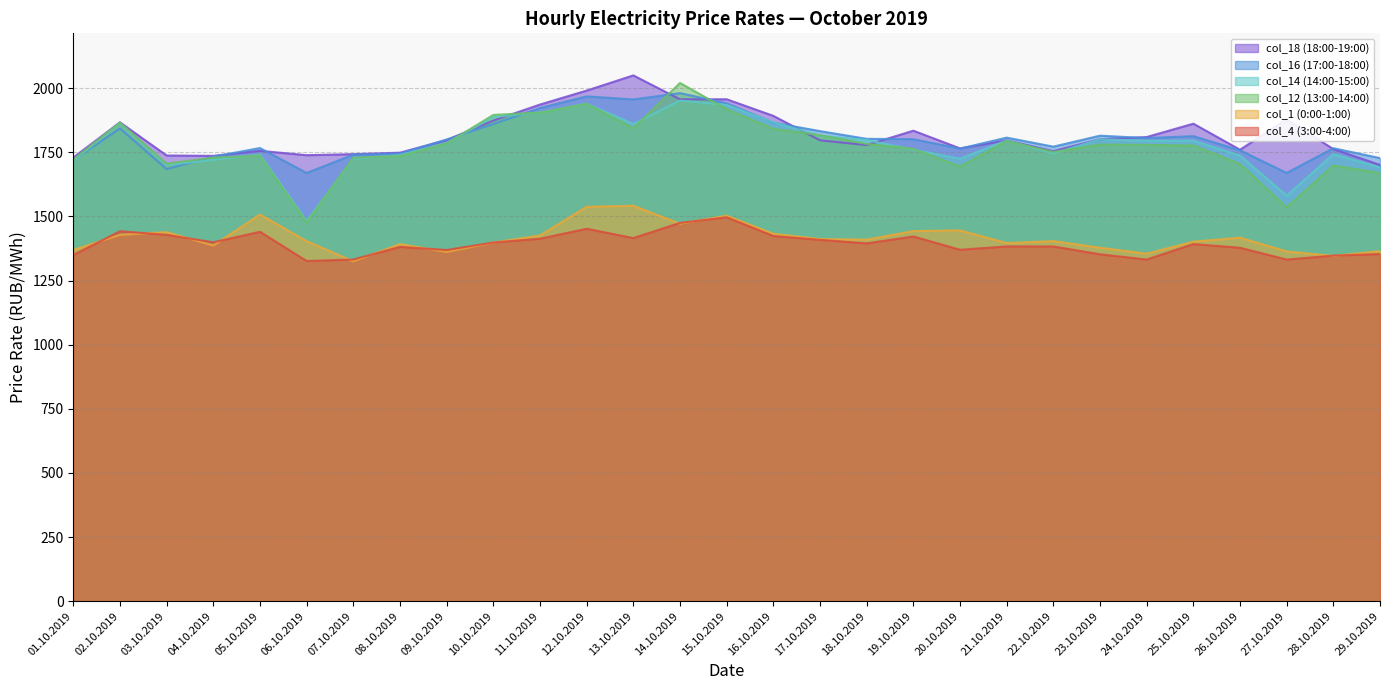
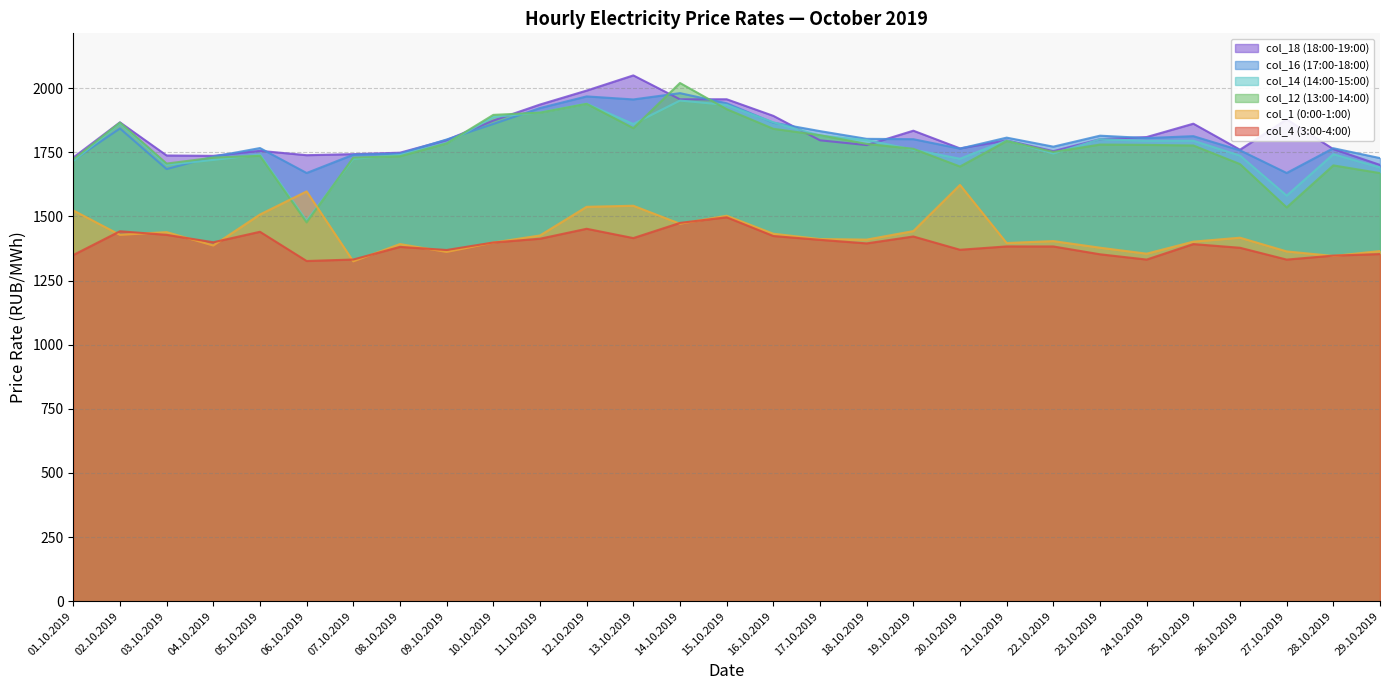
col_1 (0:00-1:00), 01.10.2019: 1370 -> 1520
col_1 (0:00-1:00), 06.10.2019: 1400 -> 1600
col_1 (0:00-1:00), 20.10.2019: 1450 -> 1620
